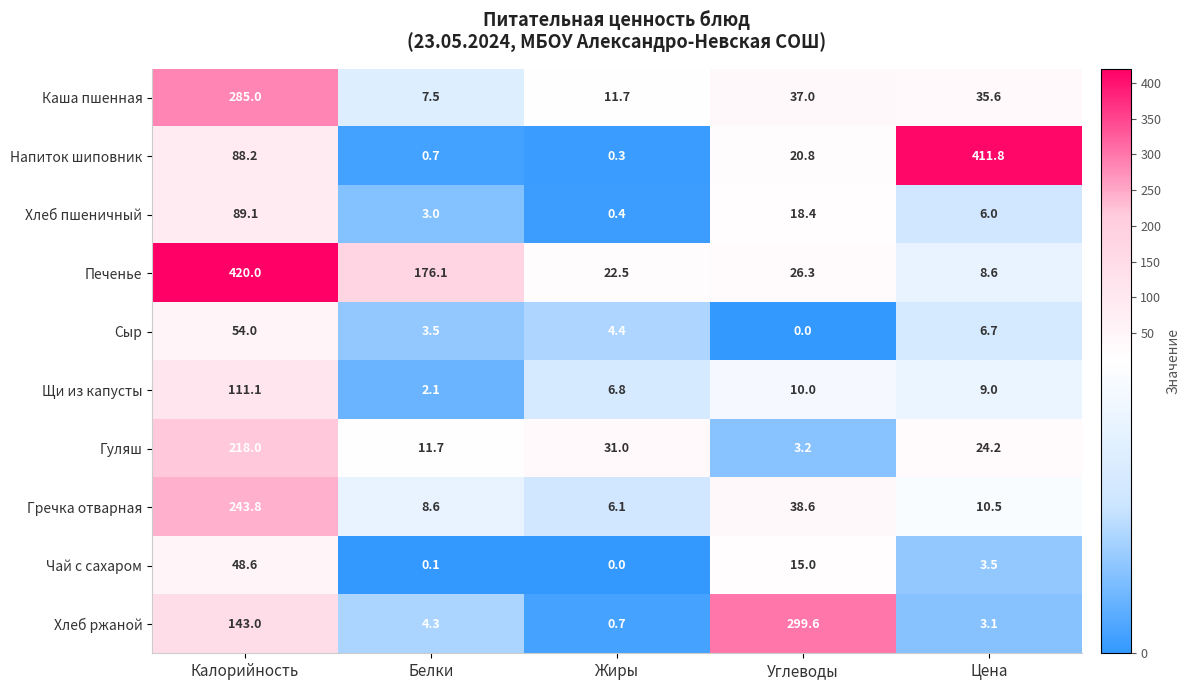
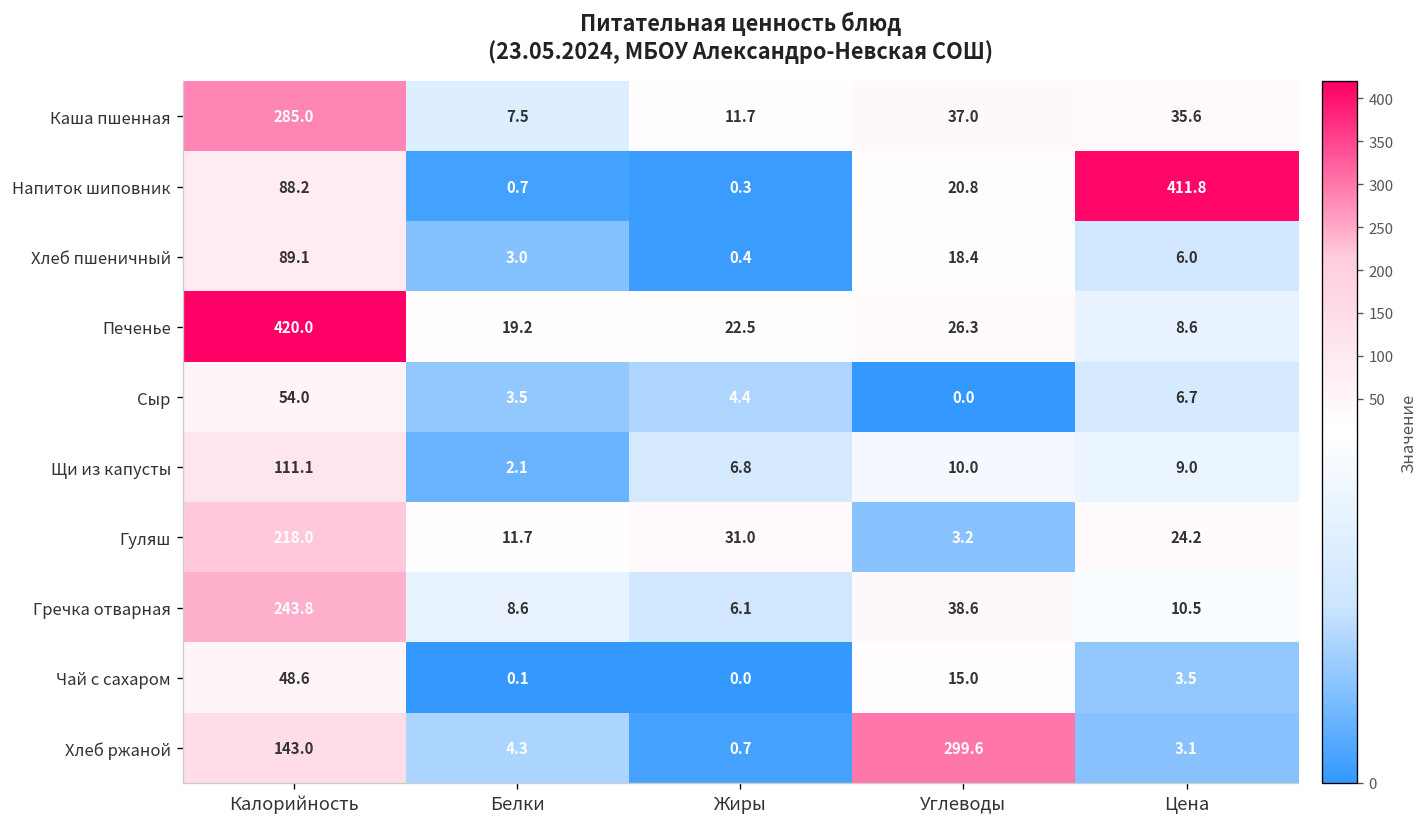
Печенье, Белки: 176.1 -> 19.2
